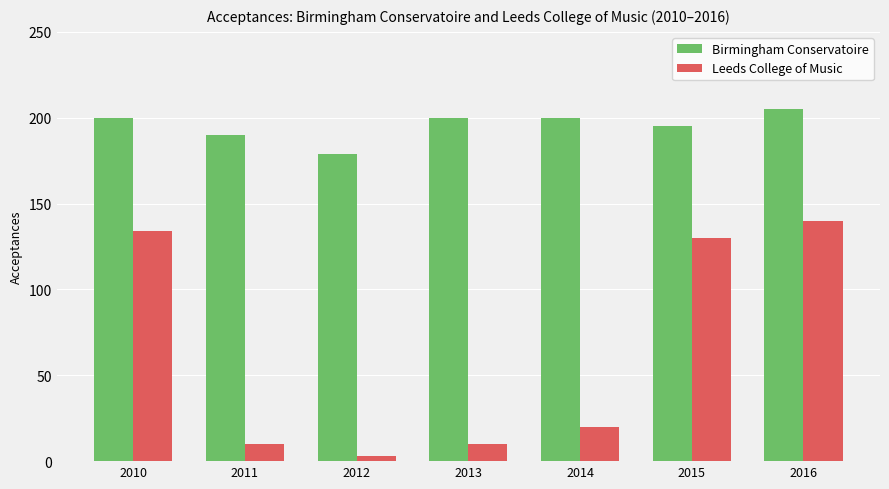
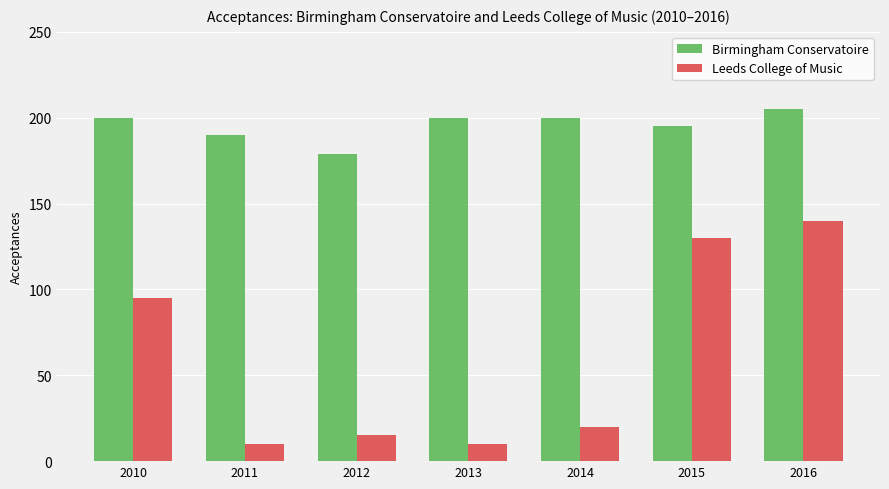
Leeds College of Music, 2010: 134 -> 95
Leeds College of Music, 2012: 3 -> 15
